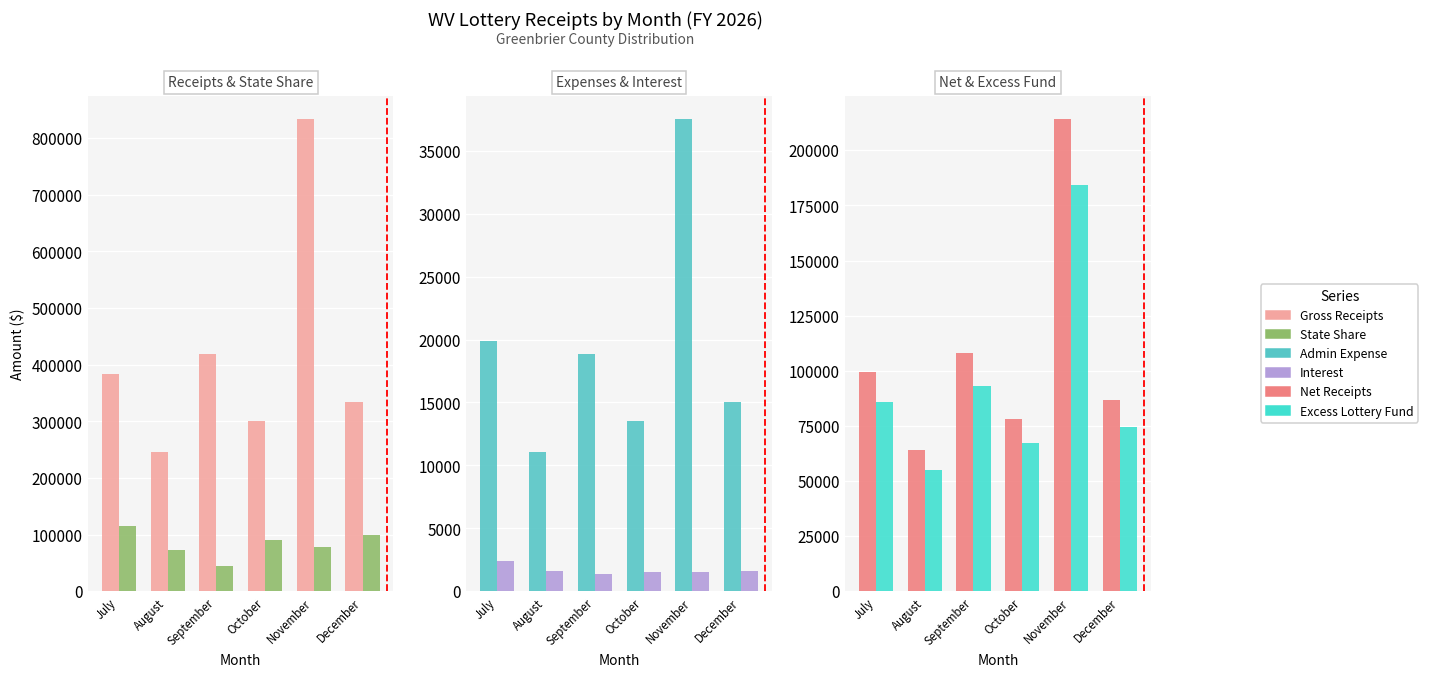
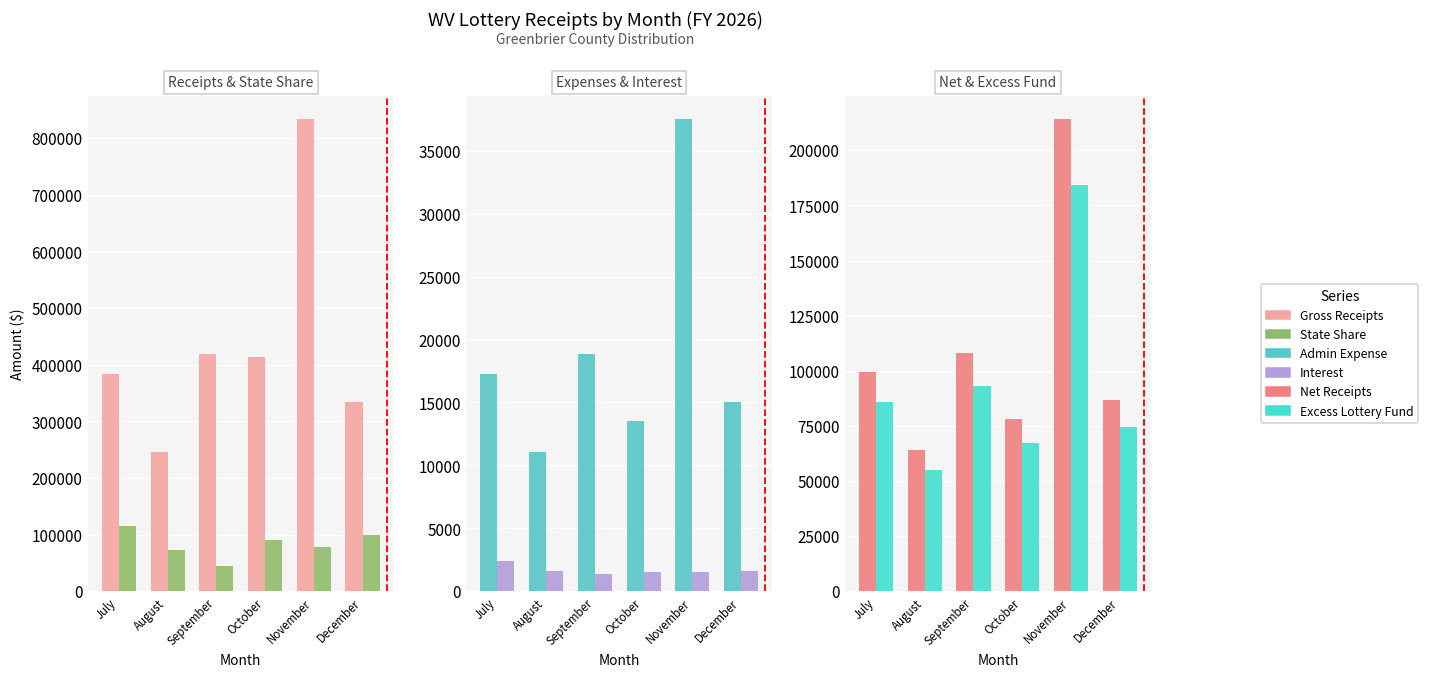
Receipts & State Share, Gross Receipts, October: 300000 -> 410000
Expenses & Interest, Admin Expense, July: 19900 -> 17300
